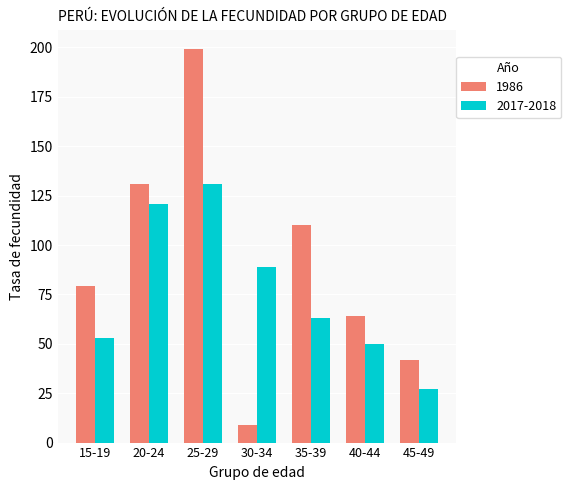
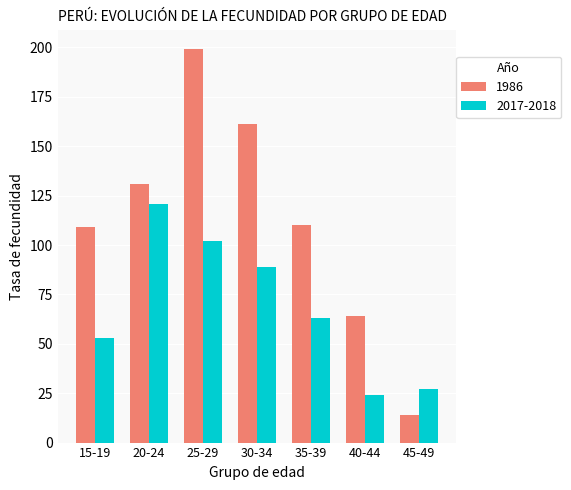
1986, 15-19: 79 -> 109
2017-2018, 25-29: 131 -> 102
1986, 30-34: 9 -> 161
2017-2018, 40-44: 50 -> 24
1986, 45-49: 42 -> 14
